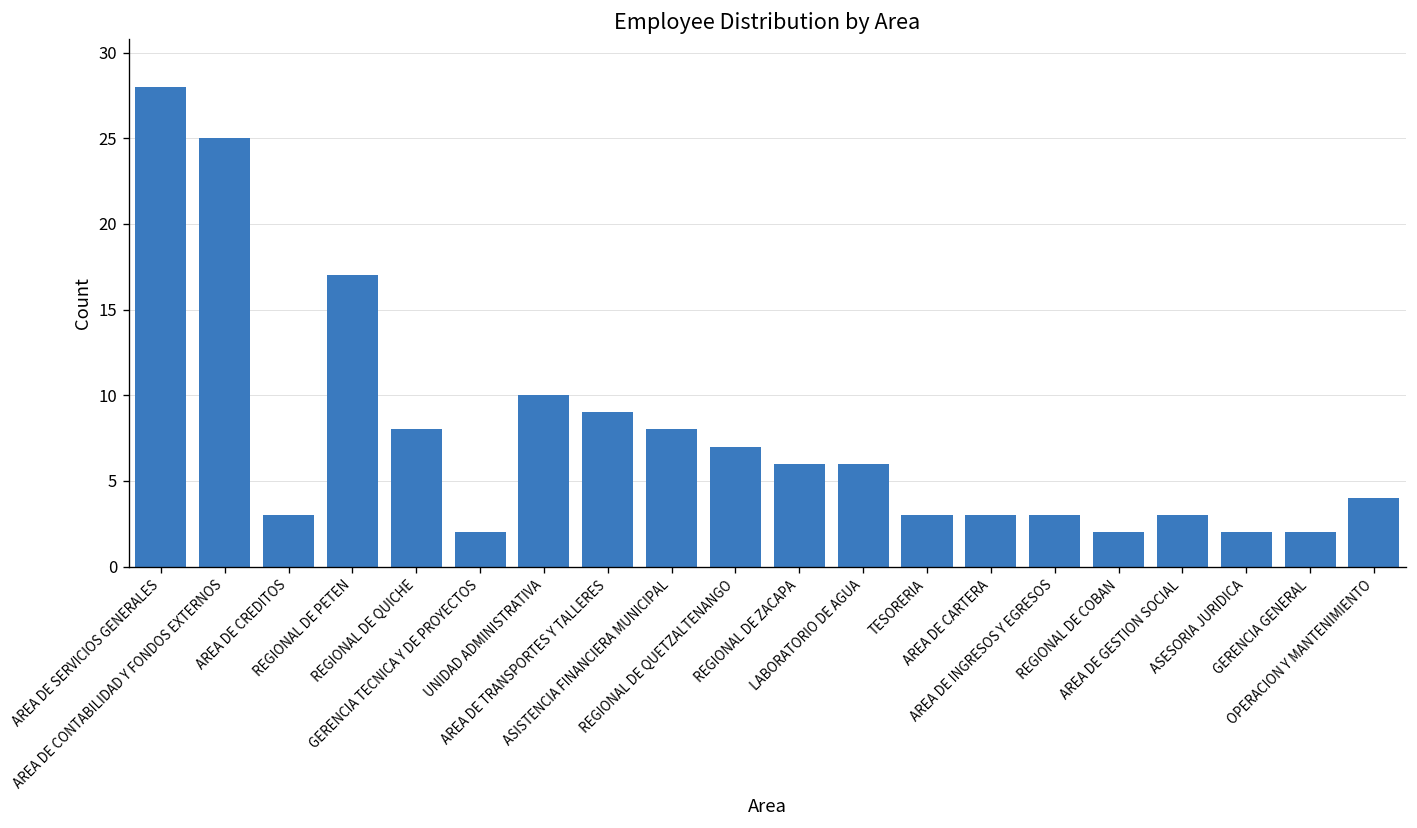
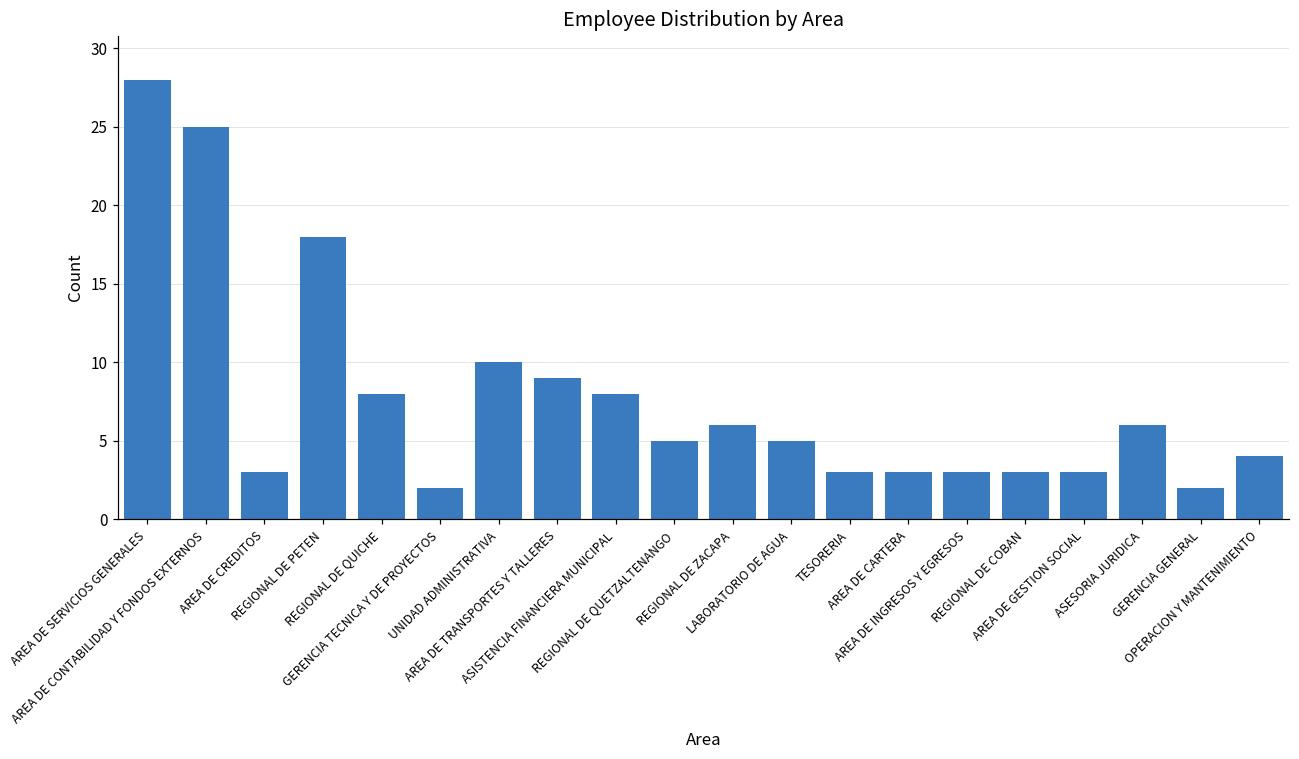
REGIONAL DE PETEN: 17 -> 18
REGIONAL DE QUETZALTENANGO: 7 -> 5
LABORATORIO DE AGUA: 6 -> 5
REGIONAL DE COBAN: 2 -> 3
ASESORIA JURIDICA: 2 -> 6
